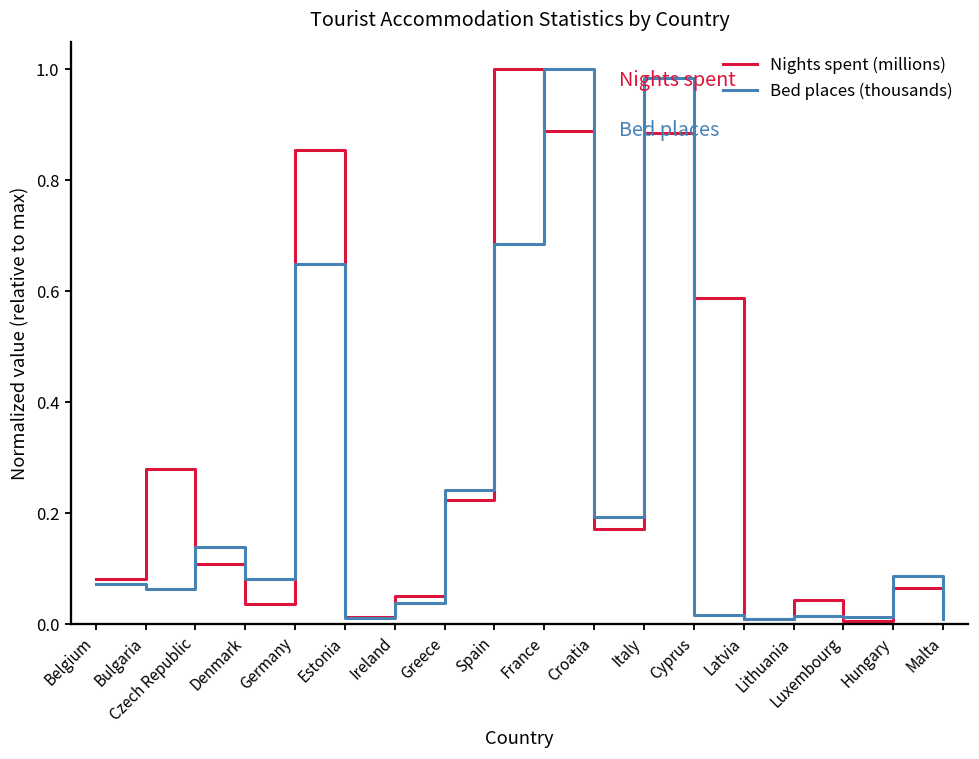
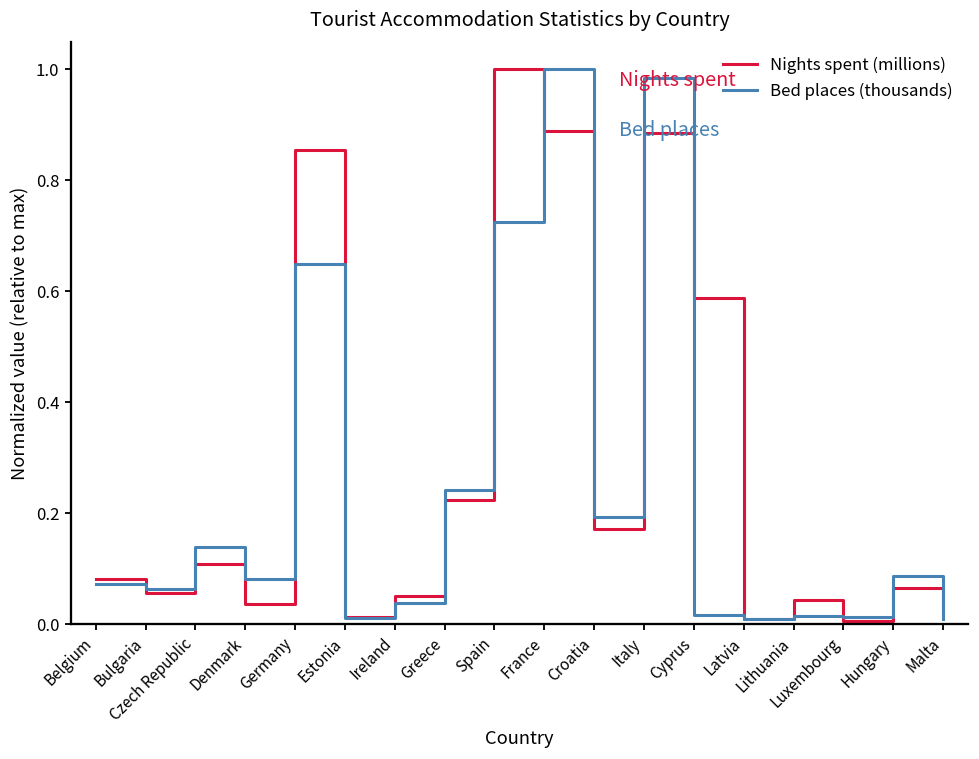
Nights spent (millions), Bulgaria: 0.28 -> 0.06
Bed places (thousands), Spain: 0.68 -> 0.72
